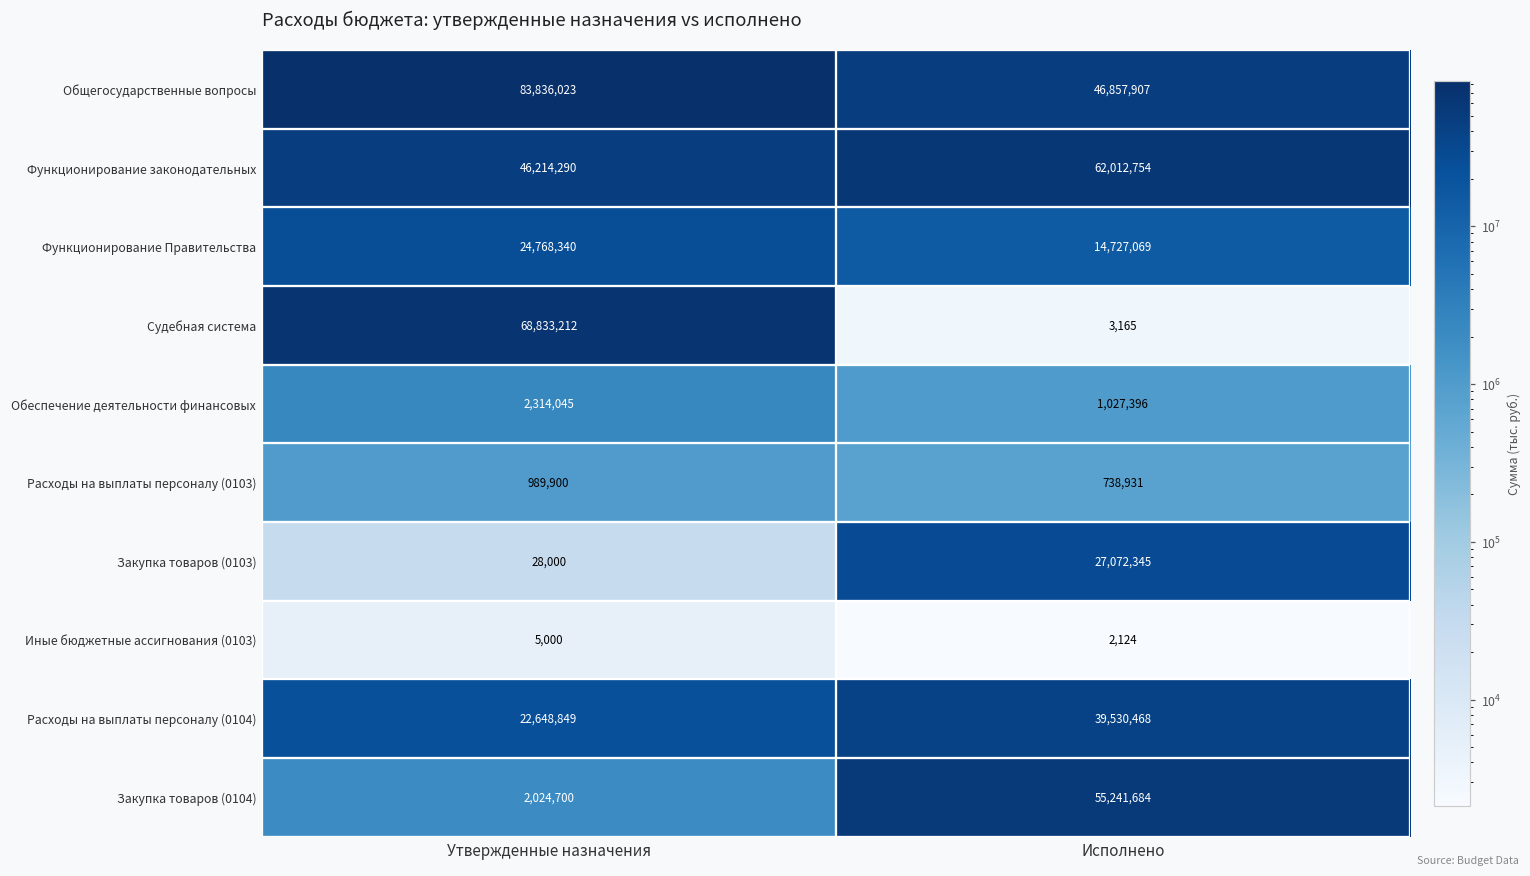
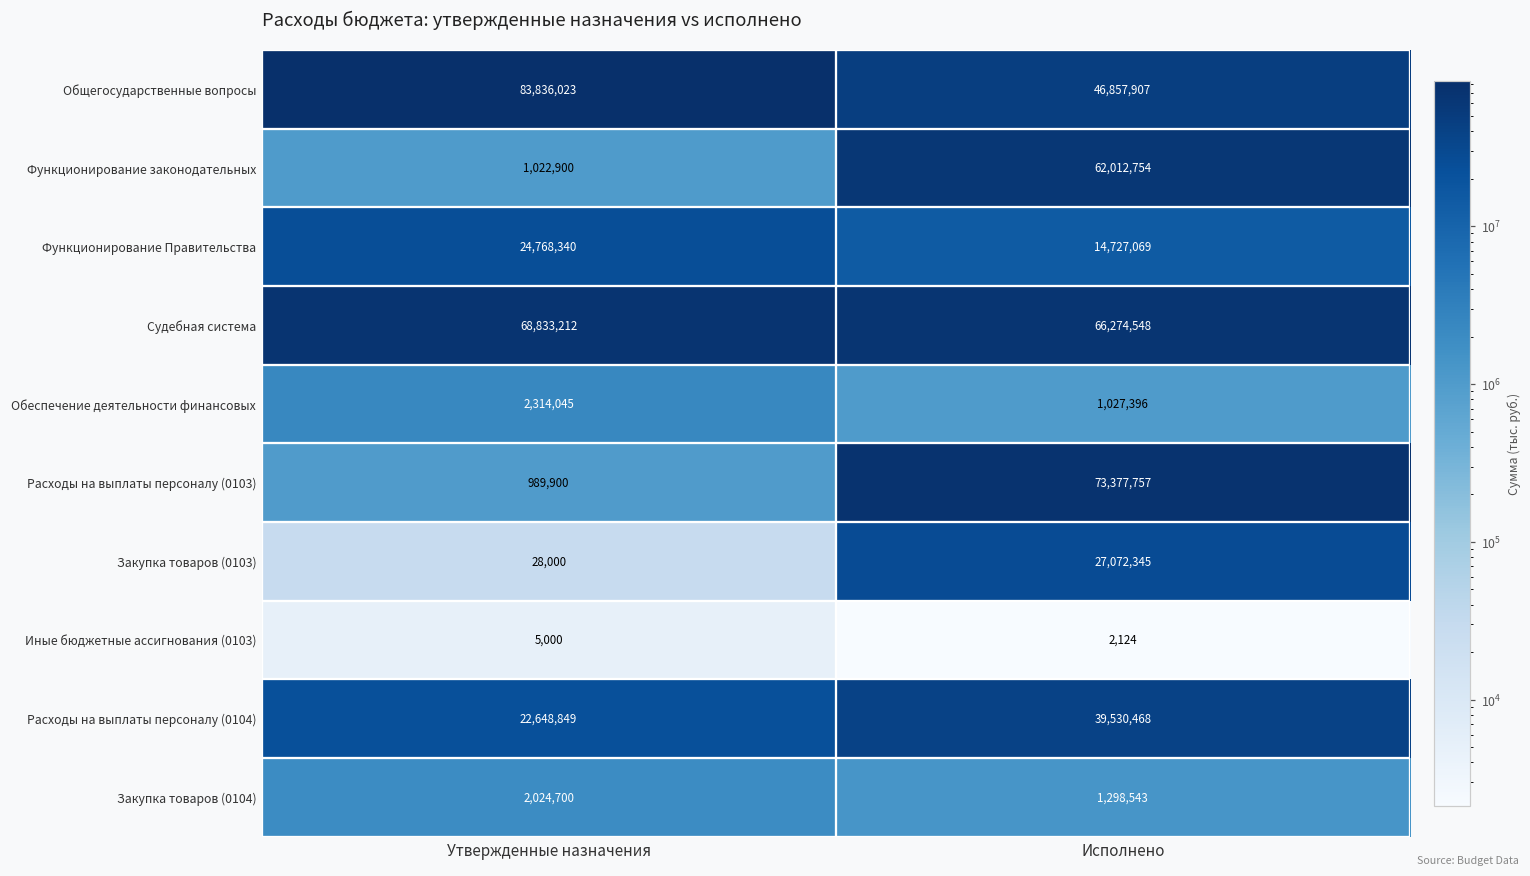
Функционирование законодательных, Утвержденные назначения: 46,214,290 -> 1,022,900
Судебная система, Исполнено: 3,165 -> 66,274,548
Расходы на выплаты персоналу (0103), Исполнено: 738,931 -> 73,377,757
Закупка товаров (0104), Исполнено: 55,241,684 -> 1,298,543
